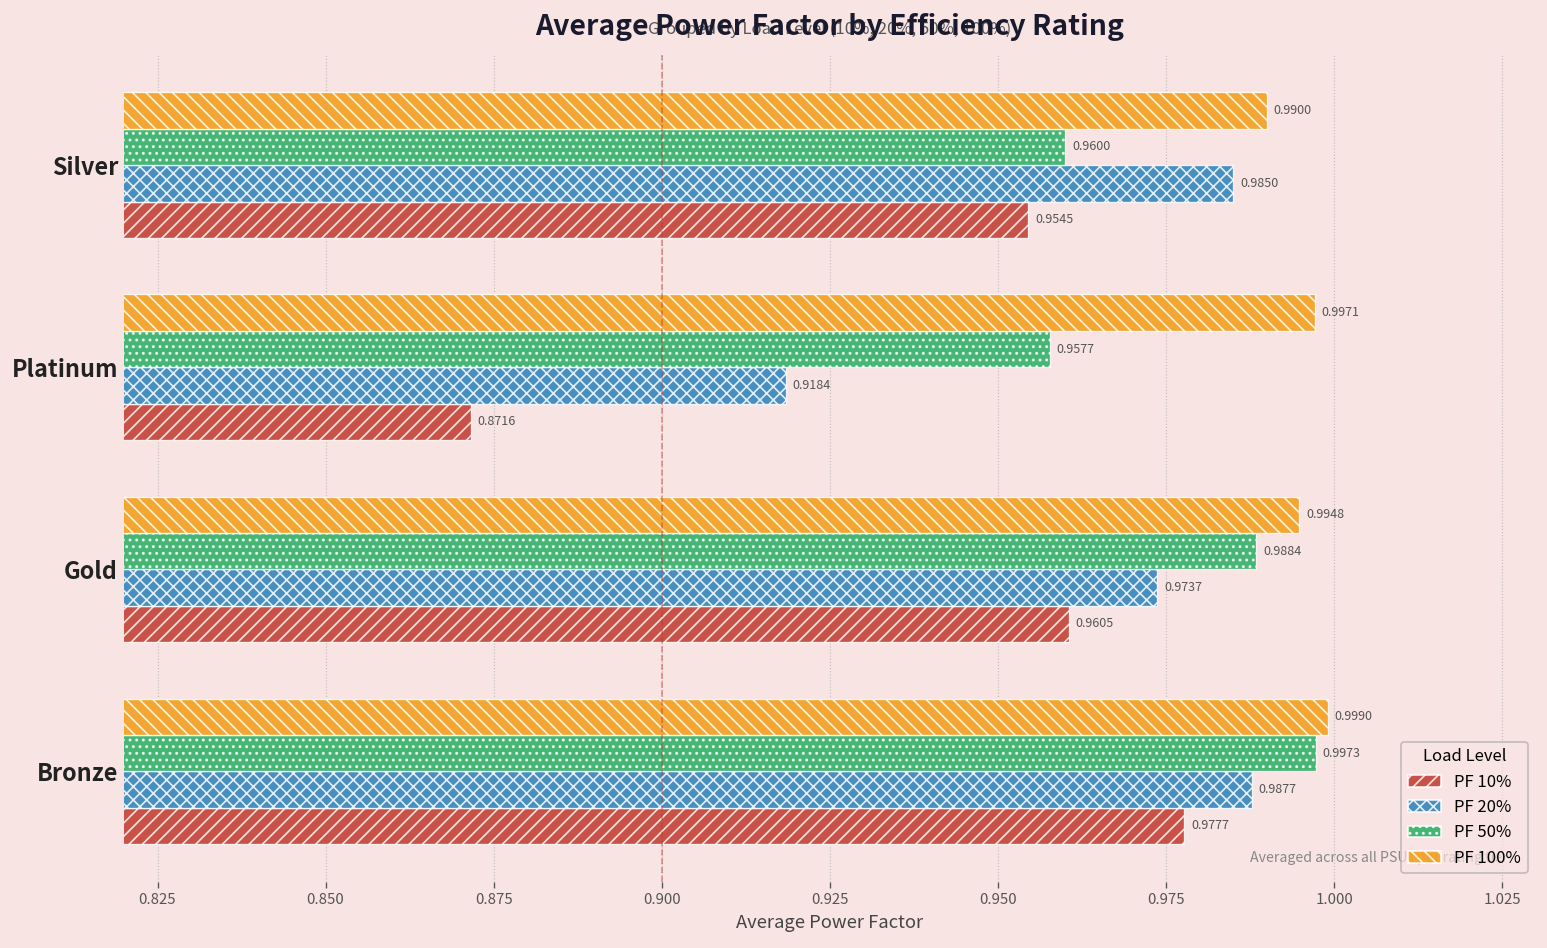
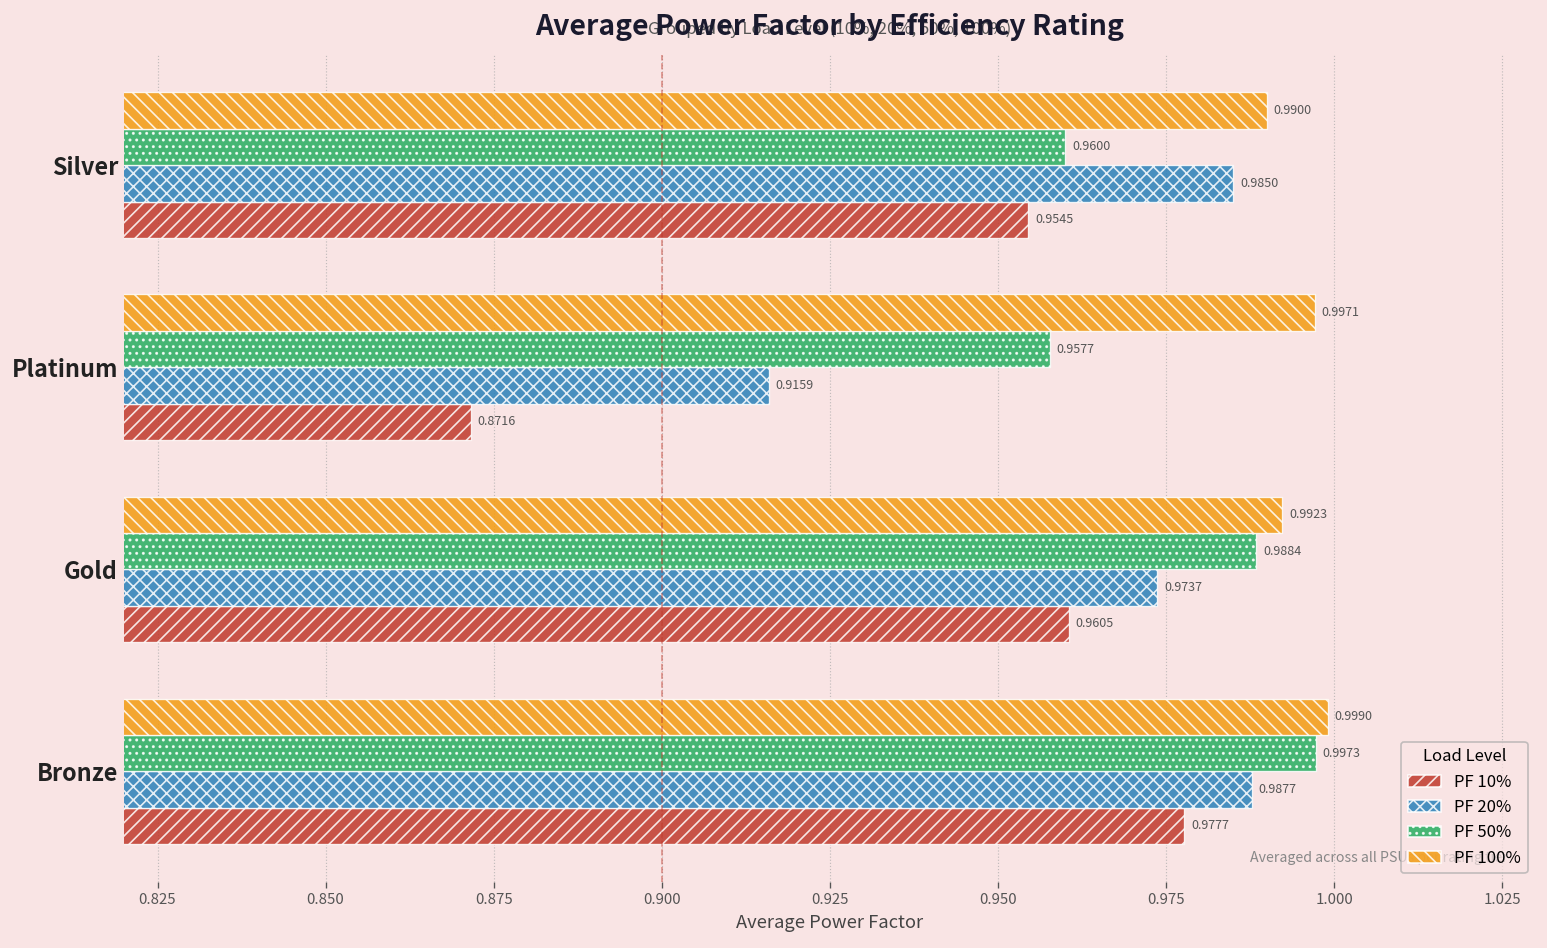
PF 20%, Platinum: 0.9184 -> 0.9159
PF 100%, Gold: 0.9948 -> 0.9923
